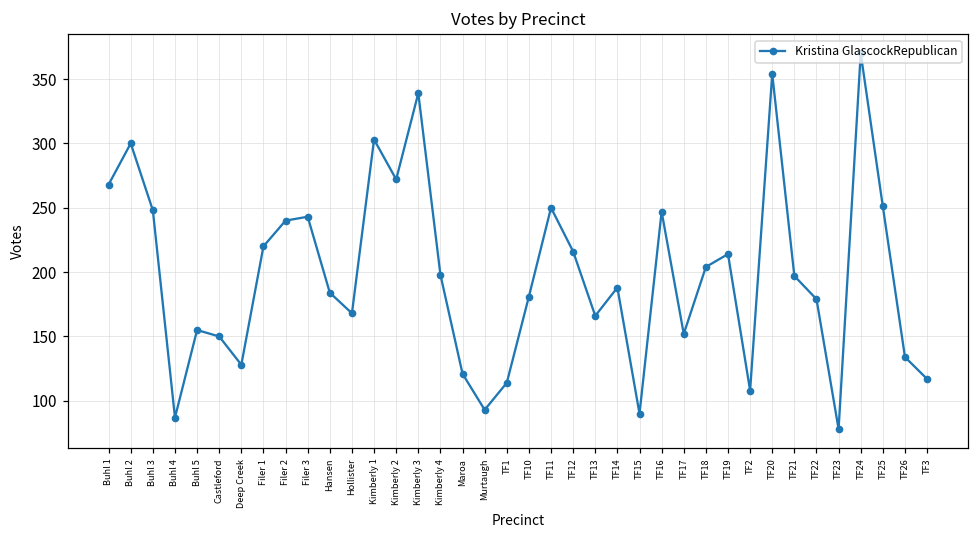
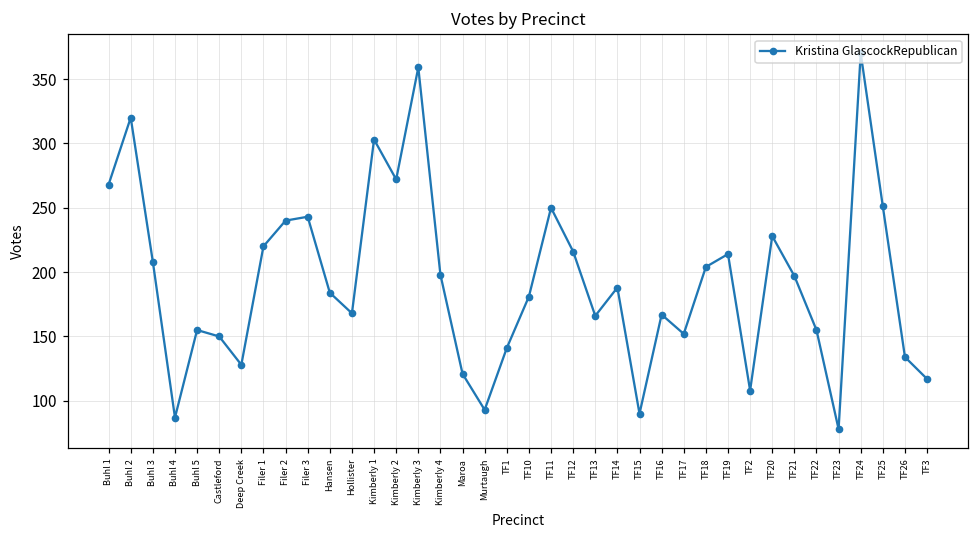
Buhl 2: 300 -> 320
Buhl 3: 248 -> 208
Kimberly 3: 339 -> 359
TF1: 114 -> 141
TF16: 247 -> 167
TF20: 354 -> 228
TF22: 179 -> 155
